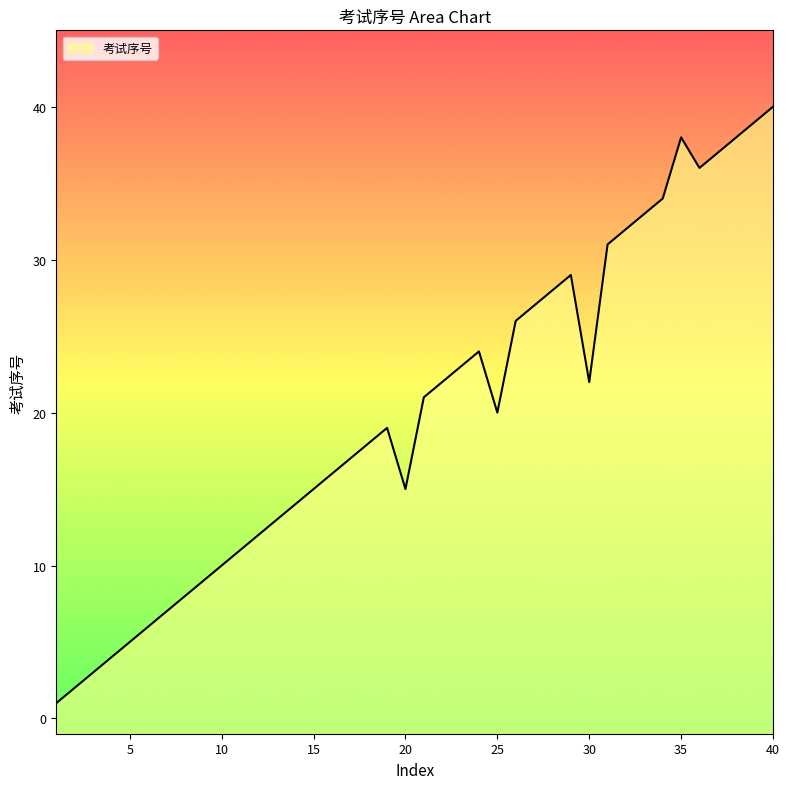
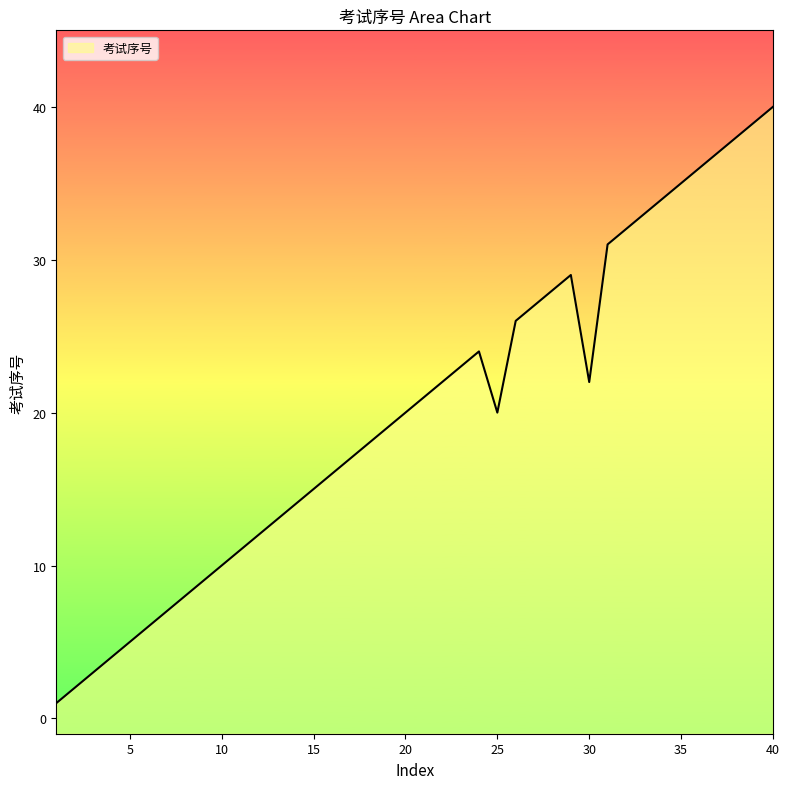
20: 15 -> 20
35: 38 -> 35
